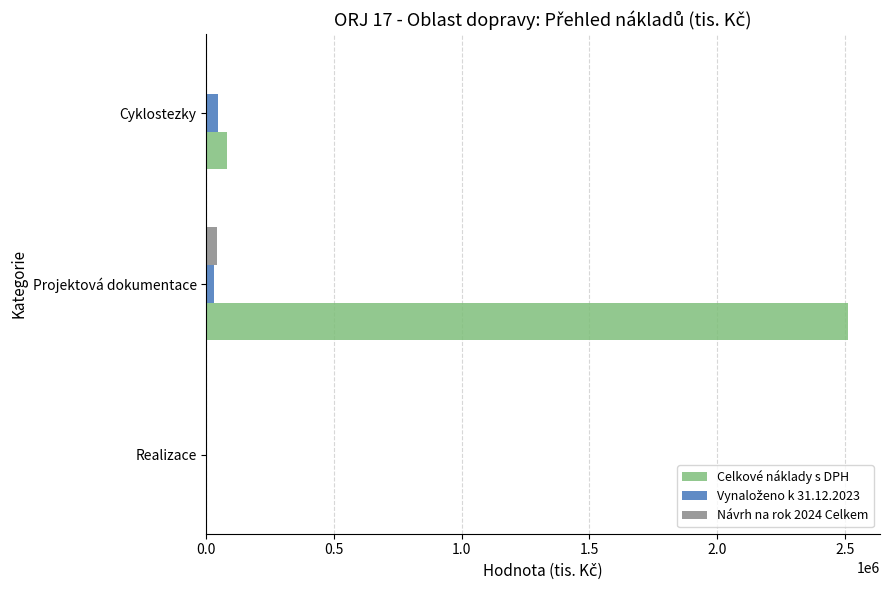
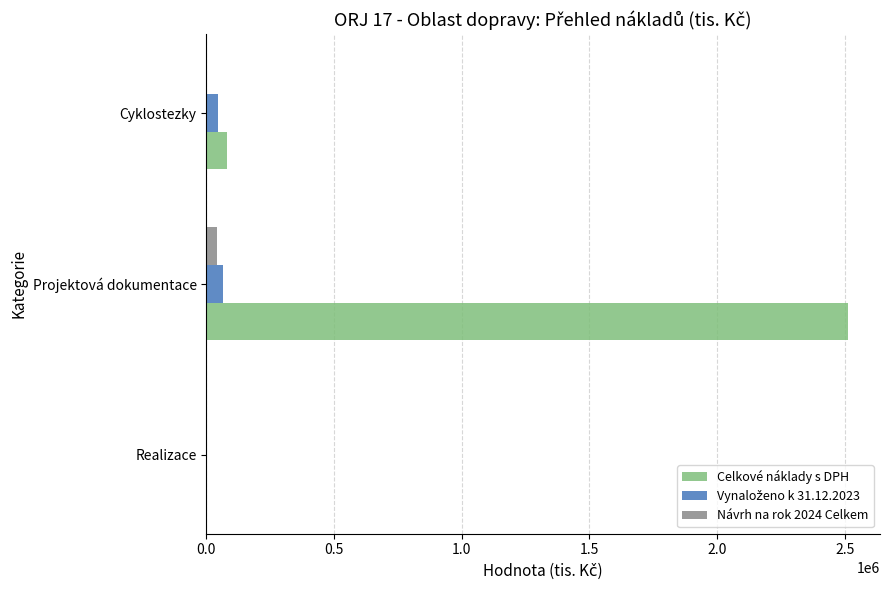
Vynaloženo k 31.12.2023, Projektová dokumentace: 30000 -> 60000
